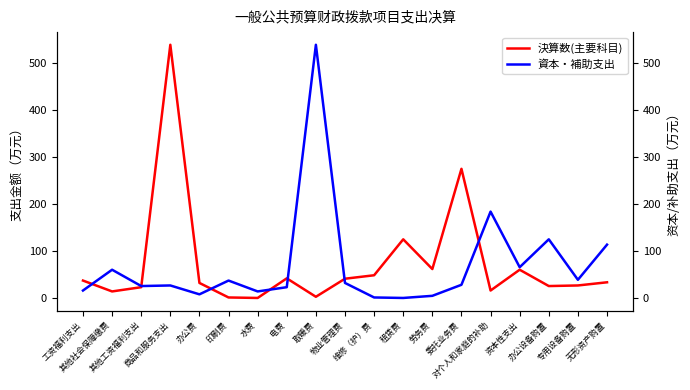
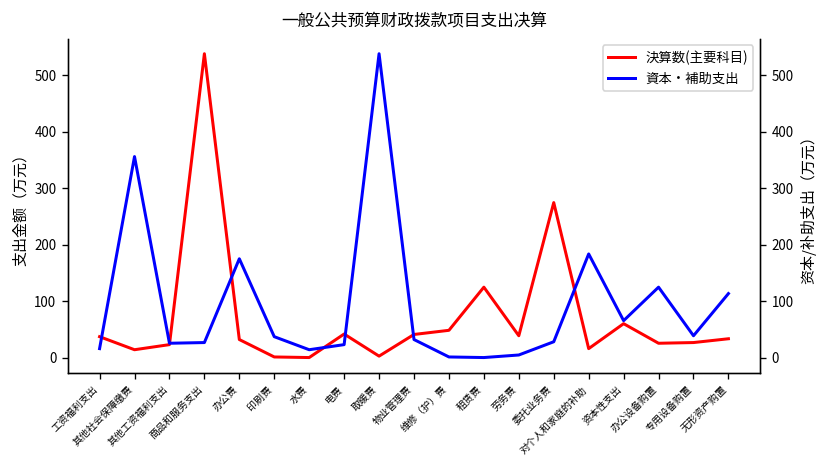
決算数(主要科目), 劳务费: 60 -> 40
資本・補助支出, 其他社会保障缴费: 60 -> 360
資本・補助支出, 办公费: 10 -> 170
